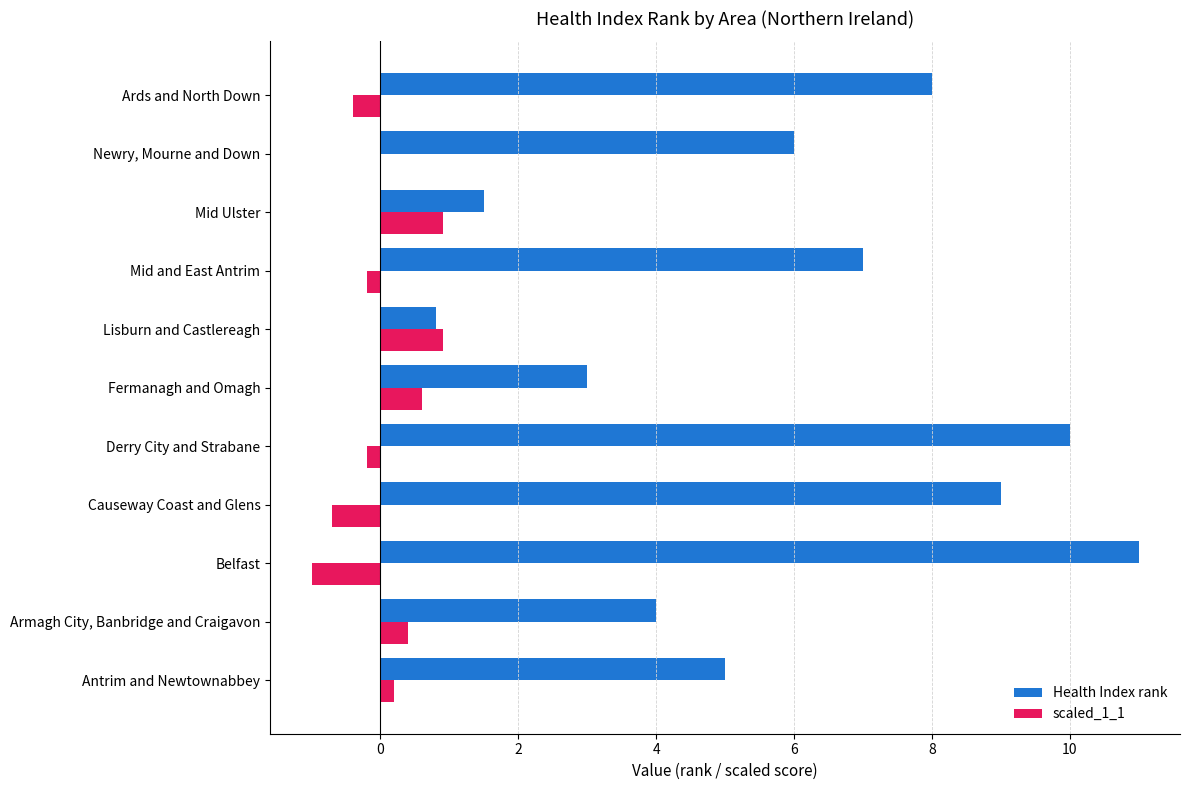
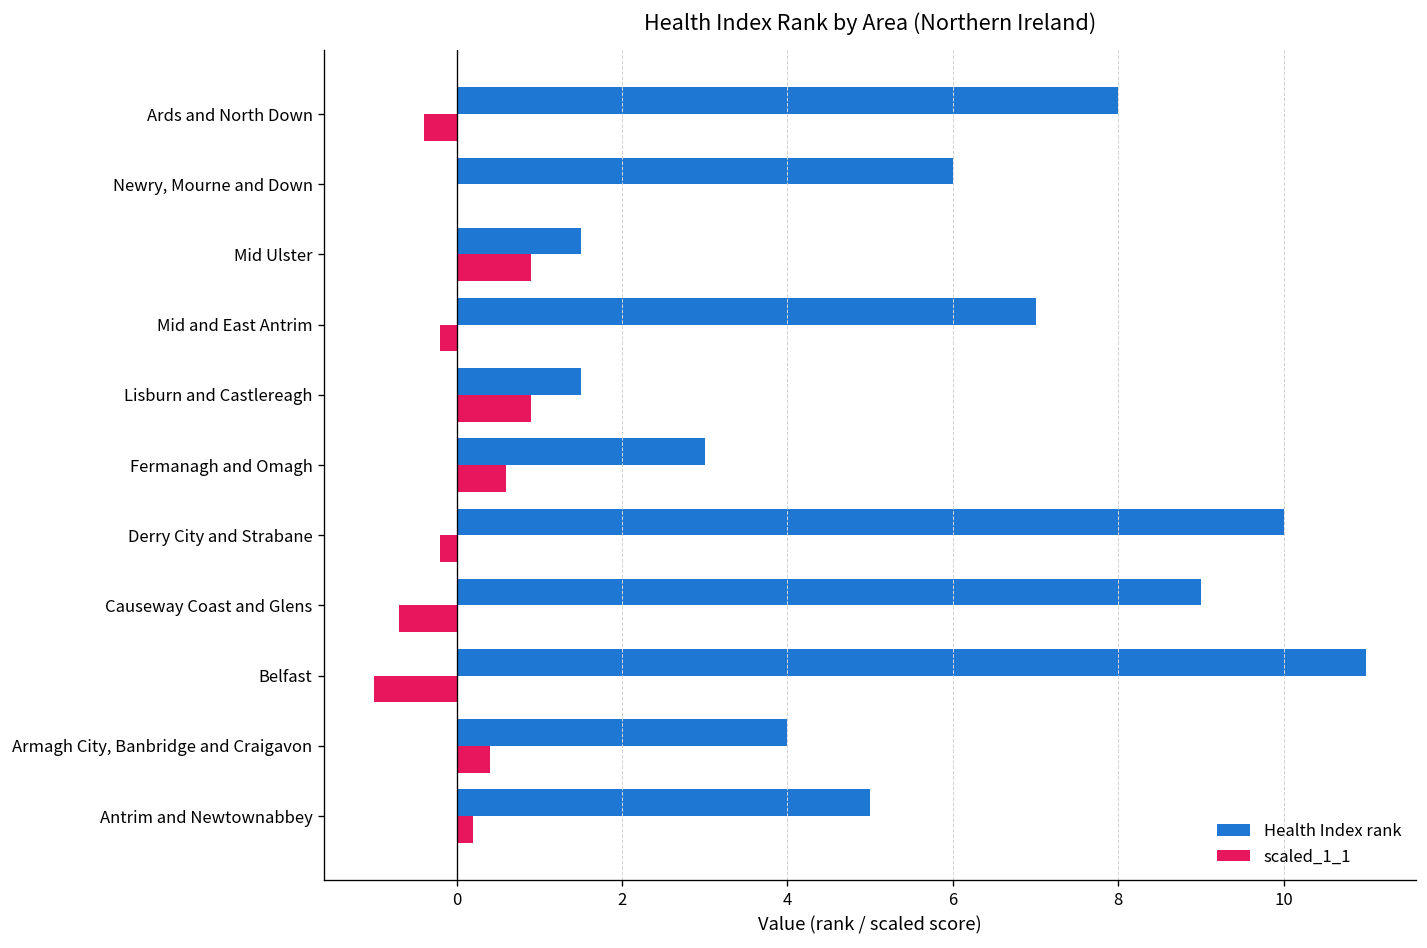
Health Index rank, Lisburn and Castlereagh: 0.8 -> 1.5
